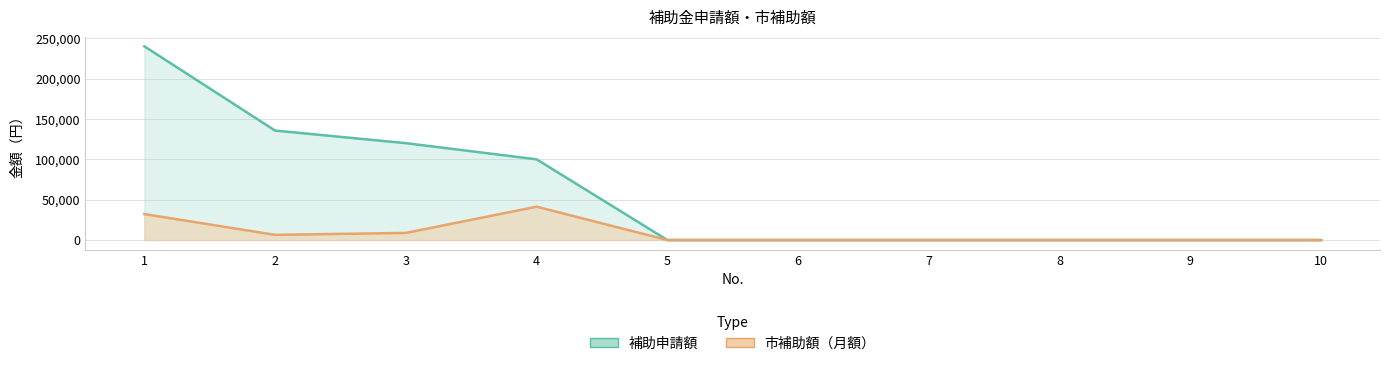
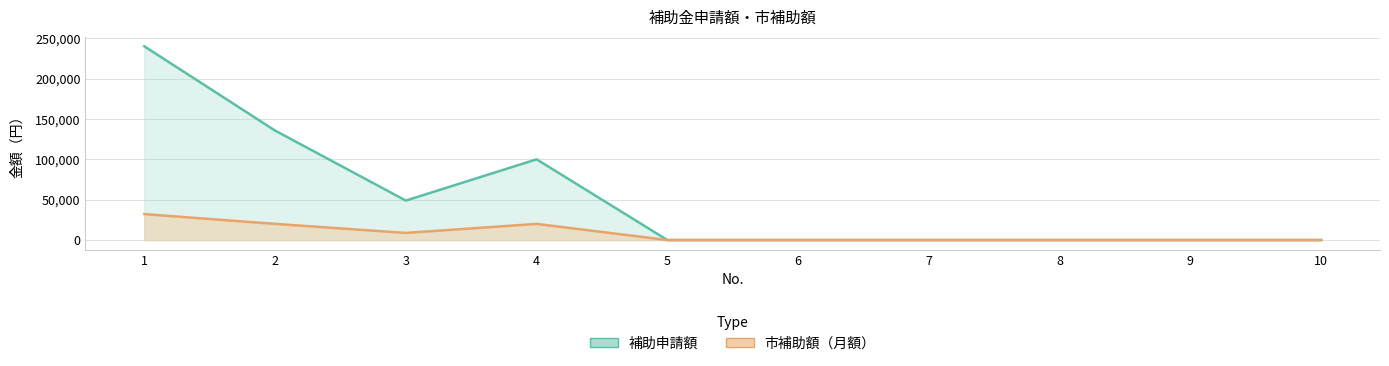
市補助額（月額）, 2: 10,000 -> 20,000
補助申請額, 3: 120,000 -> 50,000
市補助額（月額）, 4: 40,000 -> 20,000
